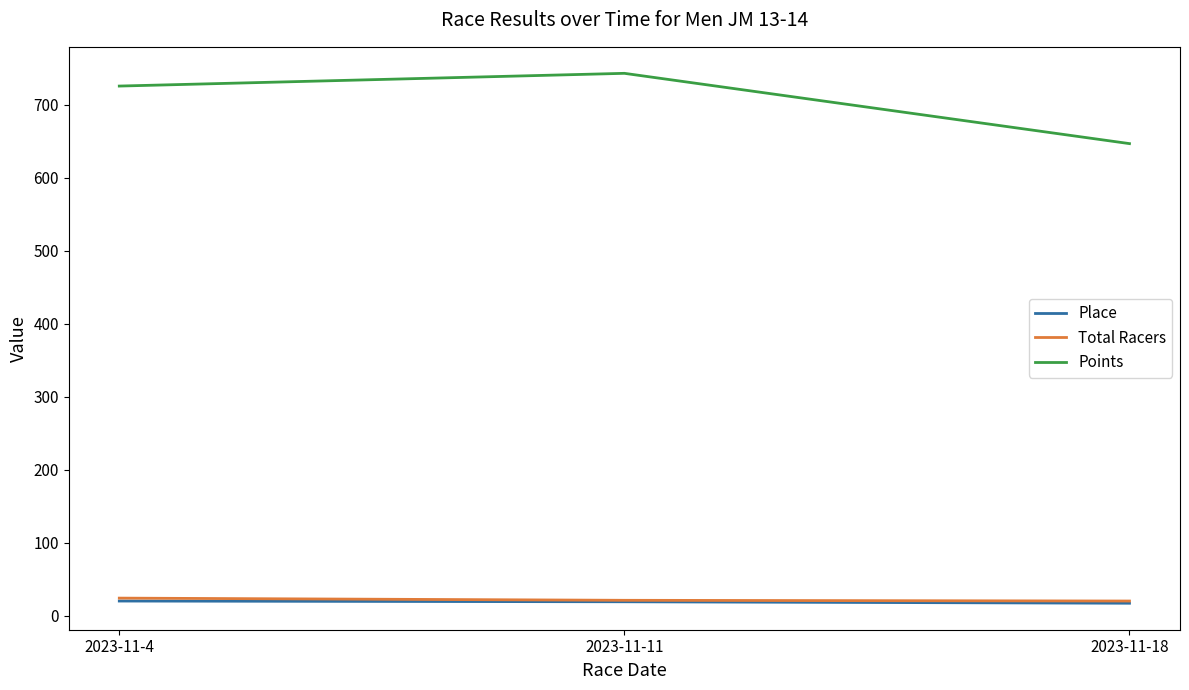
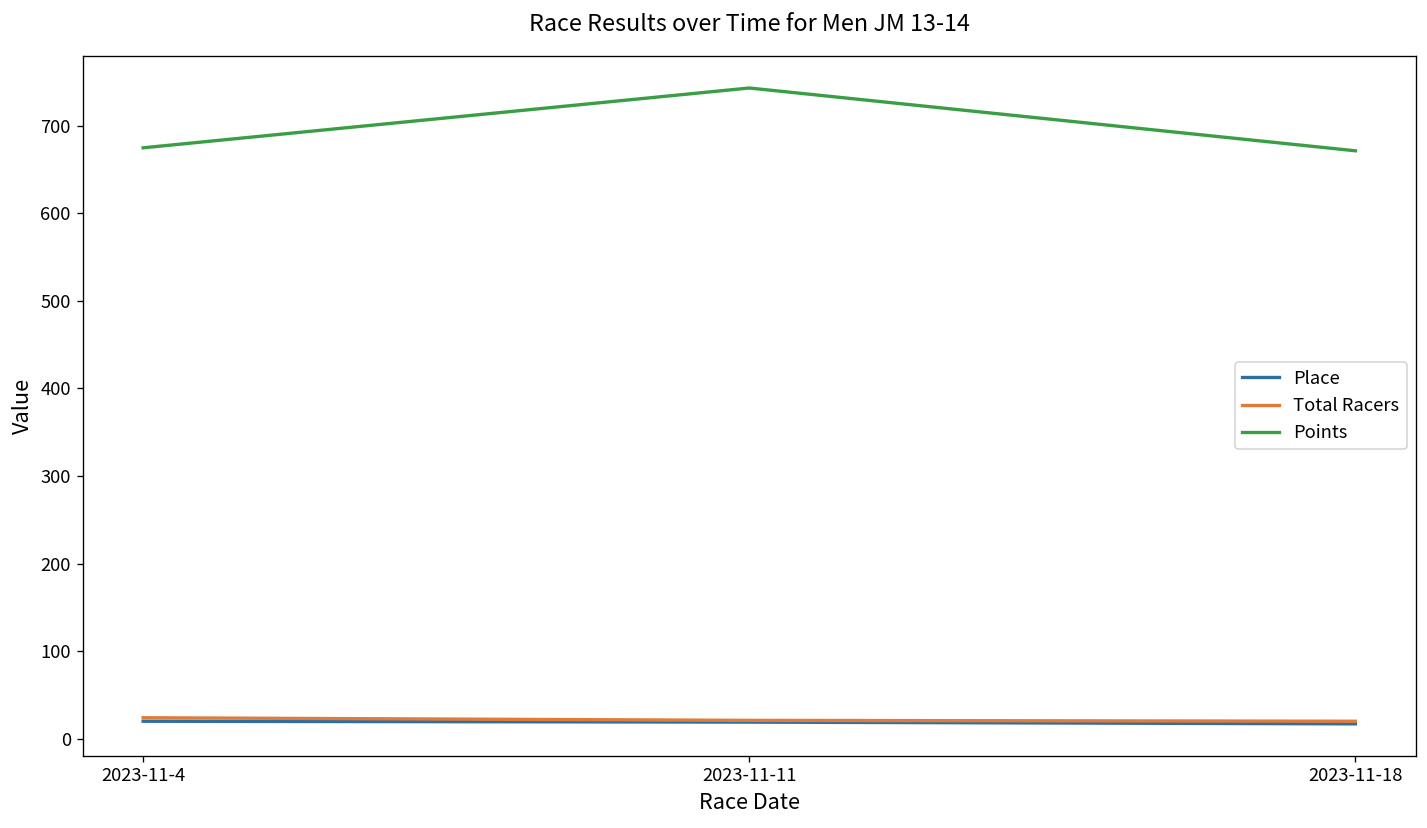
Points, 2023-11-4: 730 -> 670
Points, 2023-11-18: 650 -> 670
